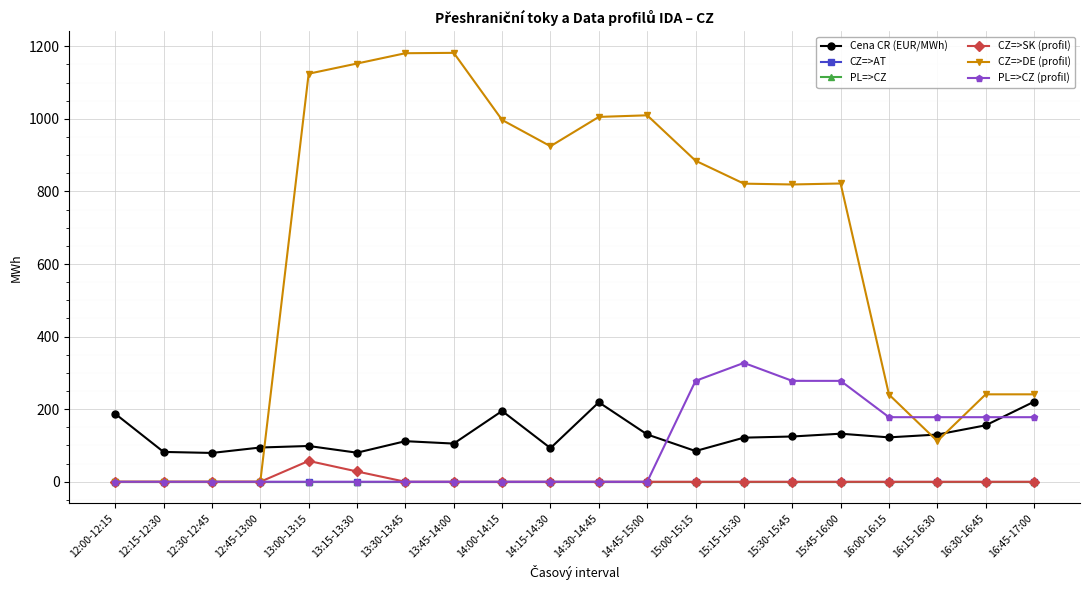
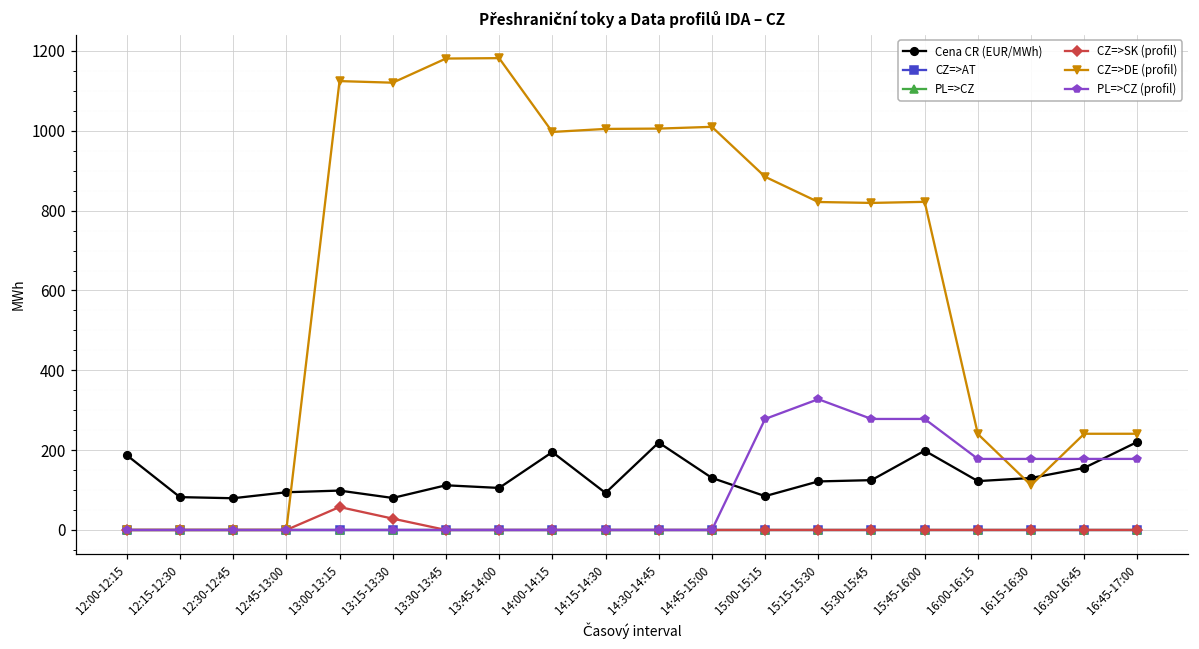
CZ=>DE (profil), 13:15-13:30: 1150 -> 1120
CZ=>DE (profil), 14:15-14:30: 920 -> 1000
Cena CR (EUR/MWh), 15:45-16:00: 130 -> 200
